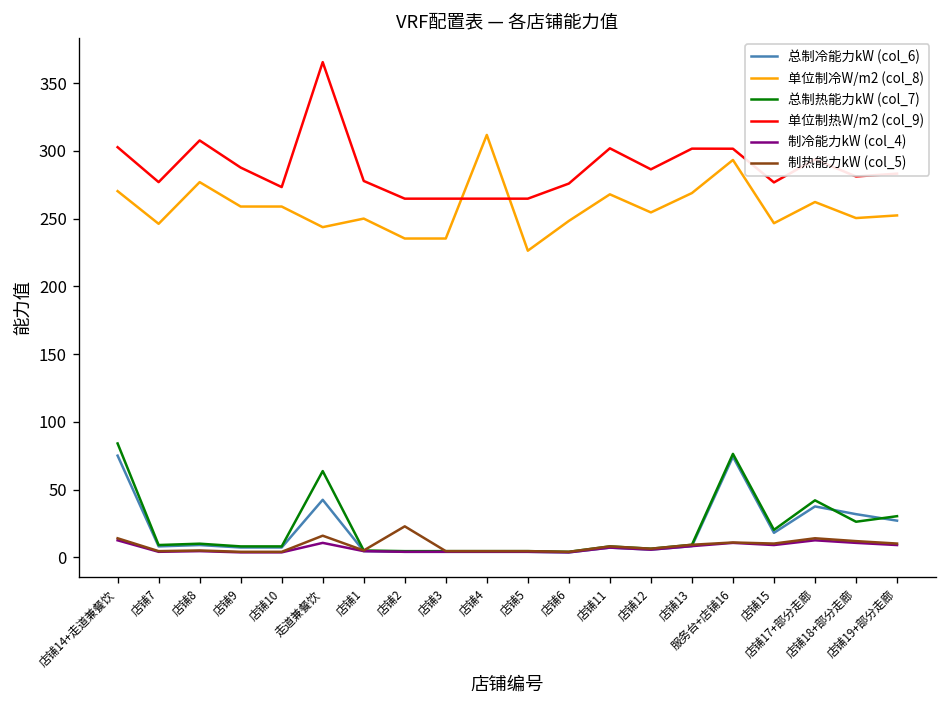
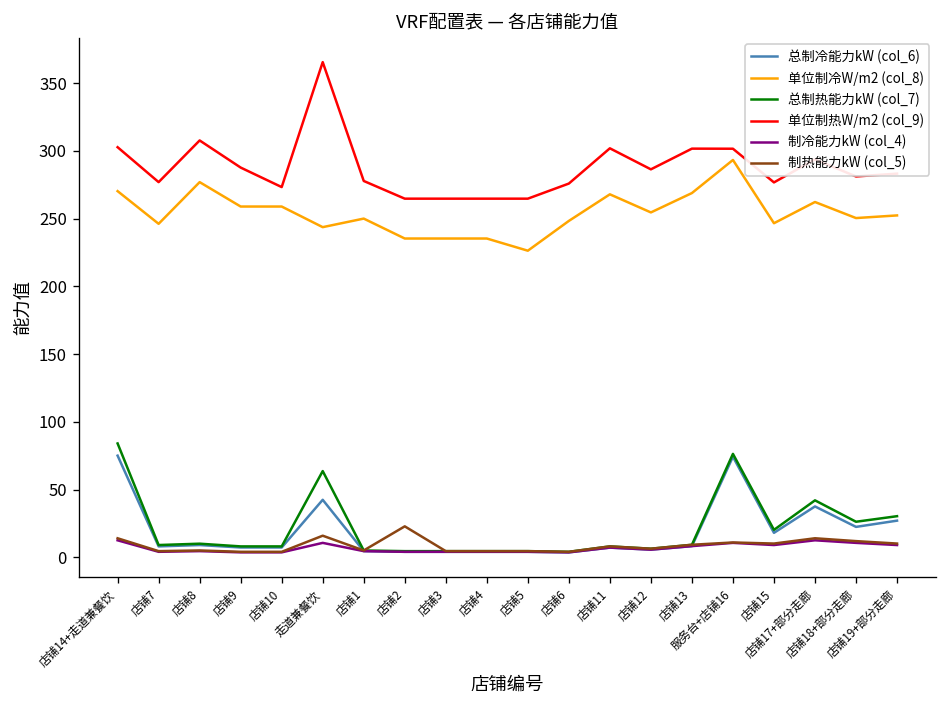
单位制冷W/m2 (col_8), 店铺4: 312 -> 235
总制冷能力kW (col_6), 店铺18+部分走廊: 32 -> 22
